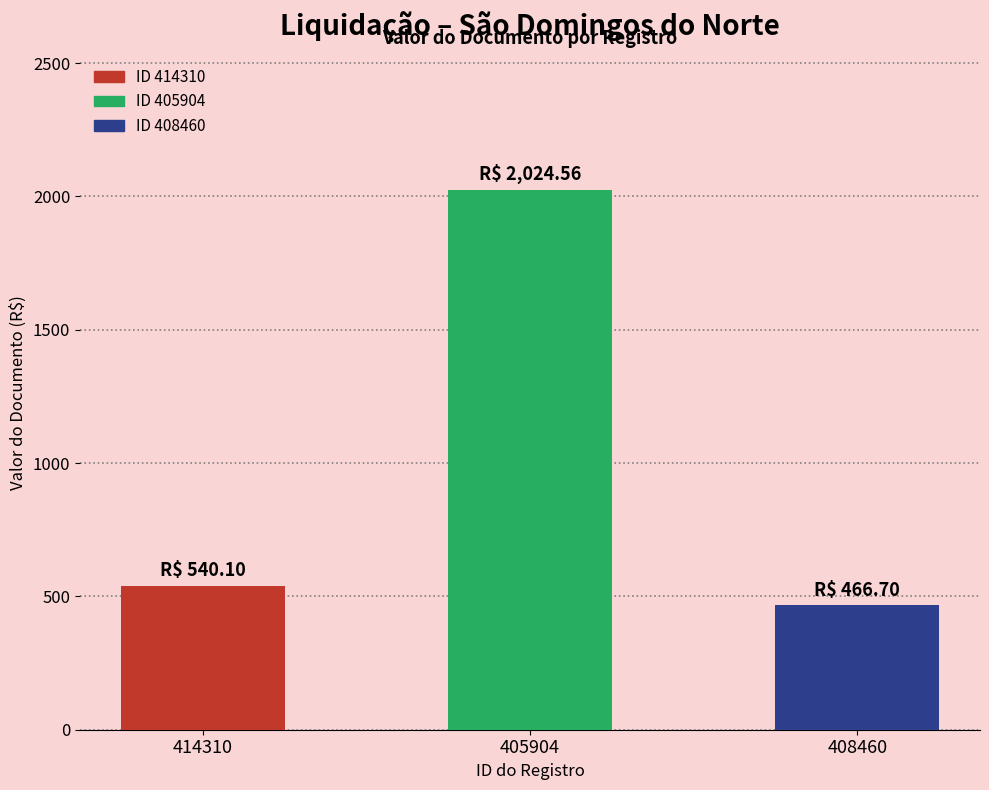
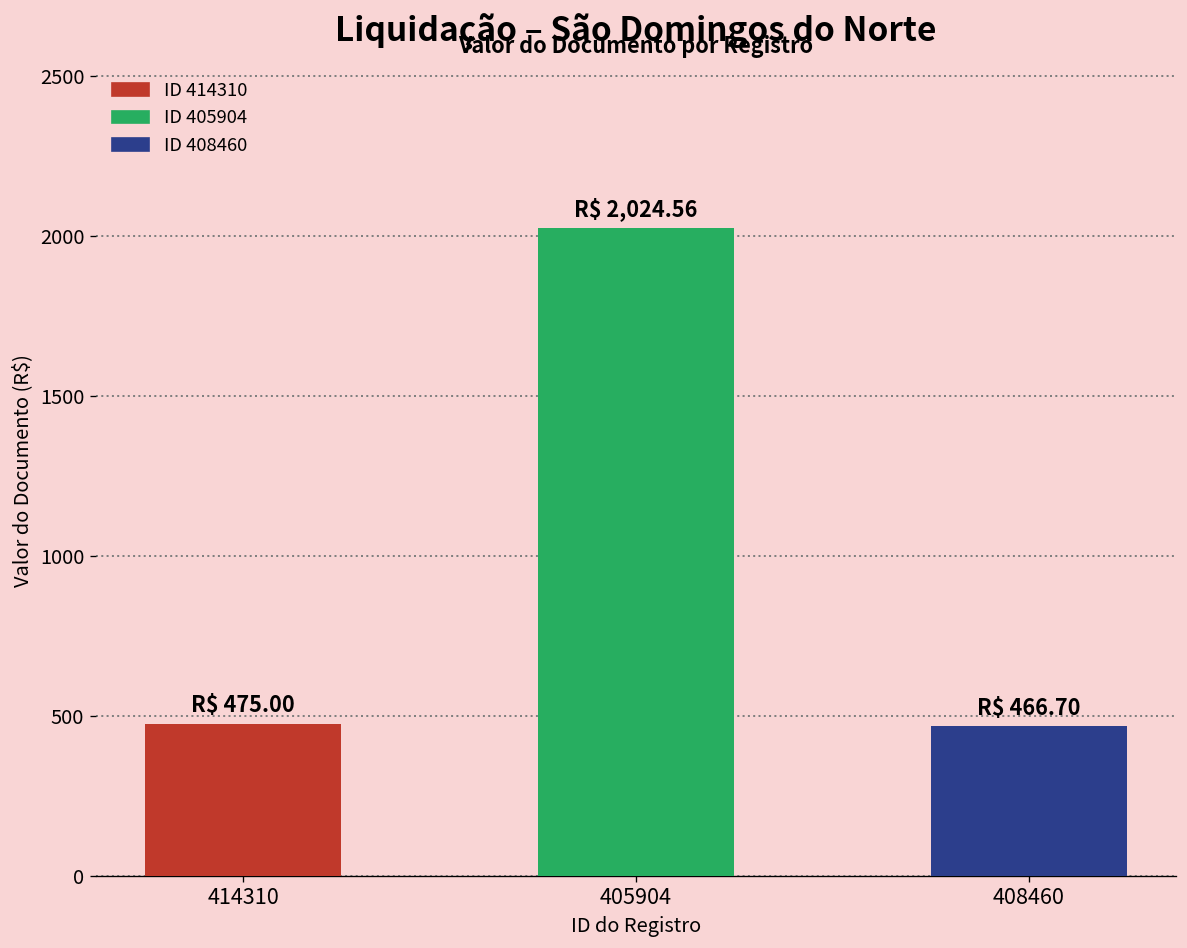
414310: 540.10 -> 475.00
